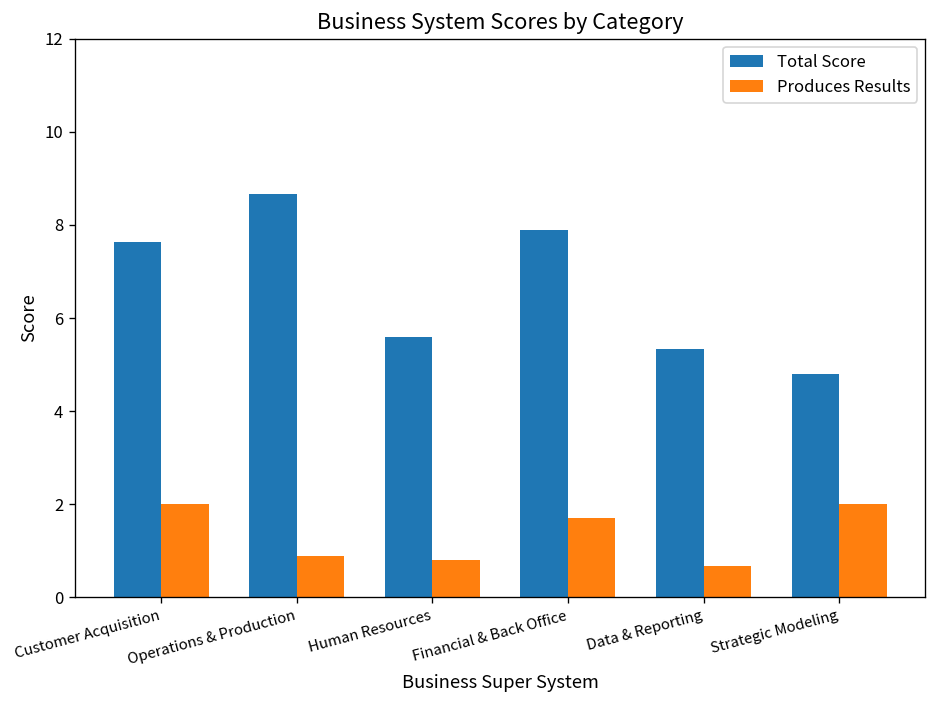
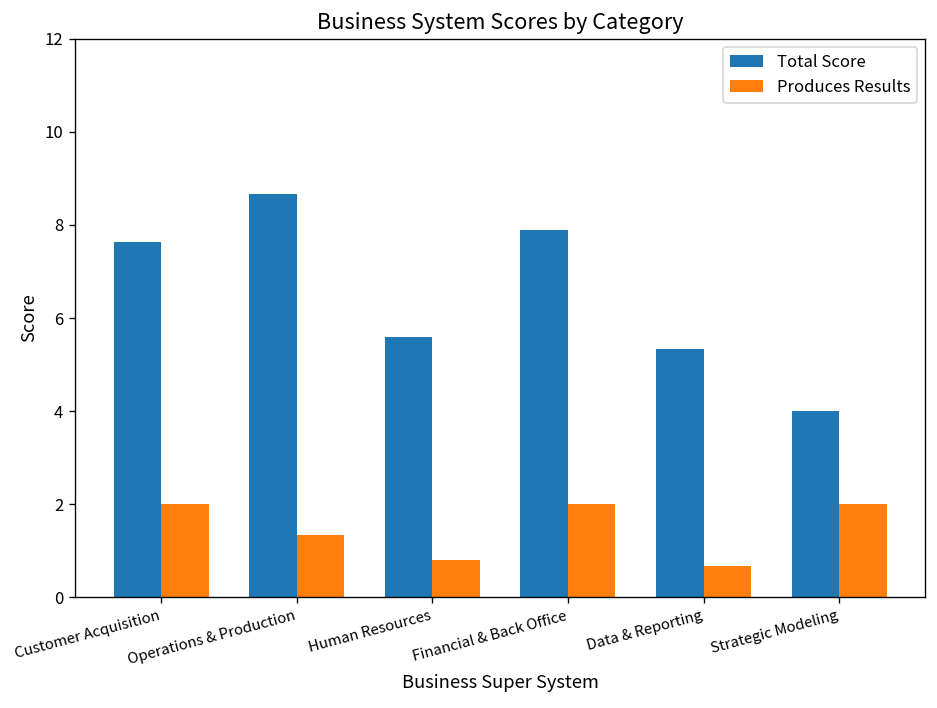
Produces Results, Operations & Production: 0.9 -> 1.3
Produces Results, Financial & Back Office: 1.7 -> 2.0
Total Score, Strategic Modeling: 4.8 -> 4.0
